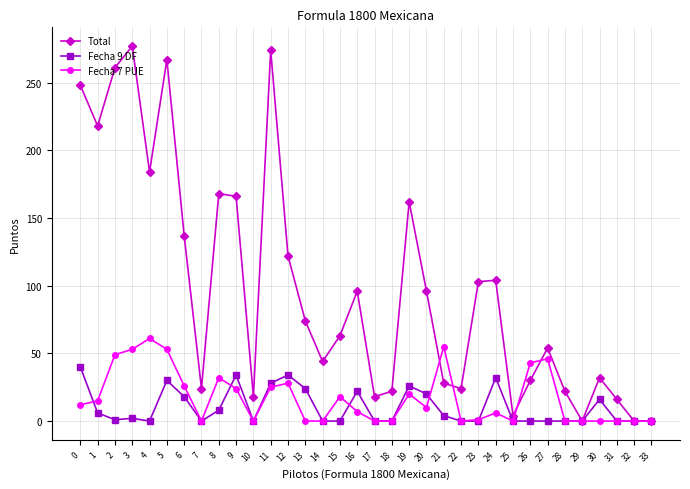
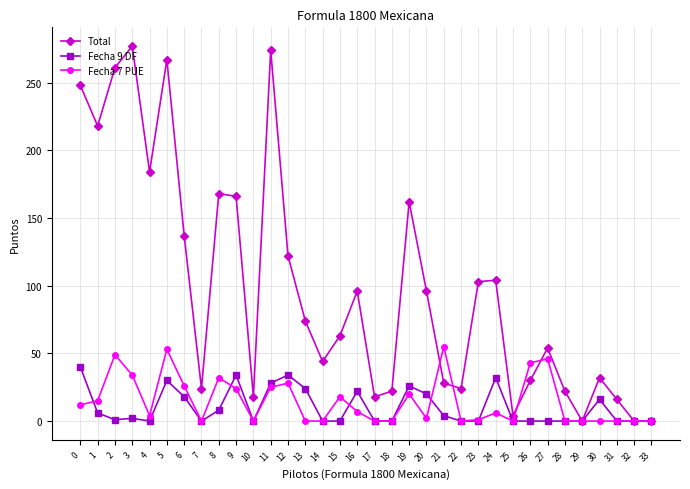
Fecha 7 PUE, 3: 53 -> 34
Fecha 7 PUE, 4: 61 -> 4
Fecha 7 PUE, 20: 10 -> 2
